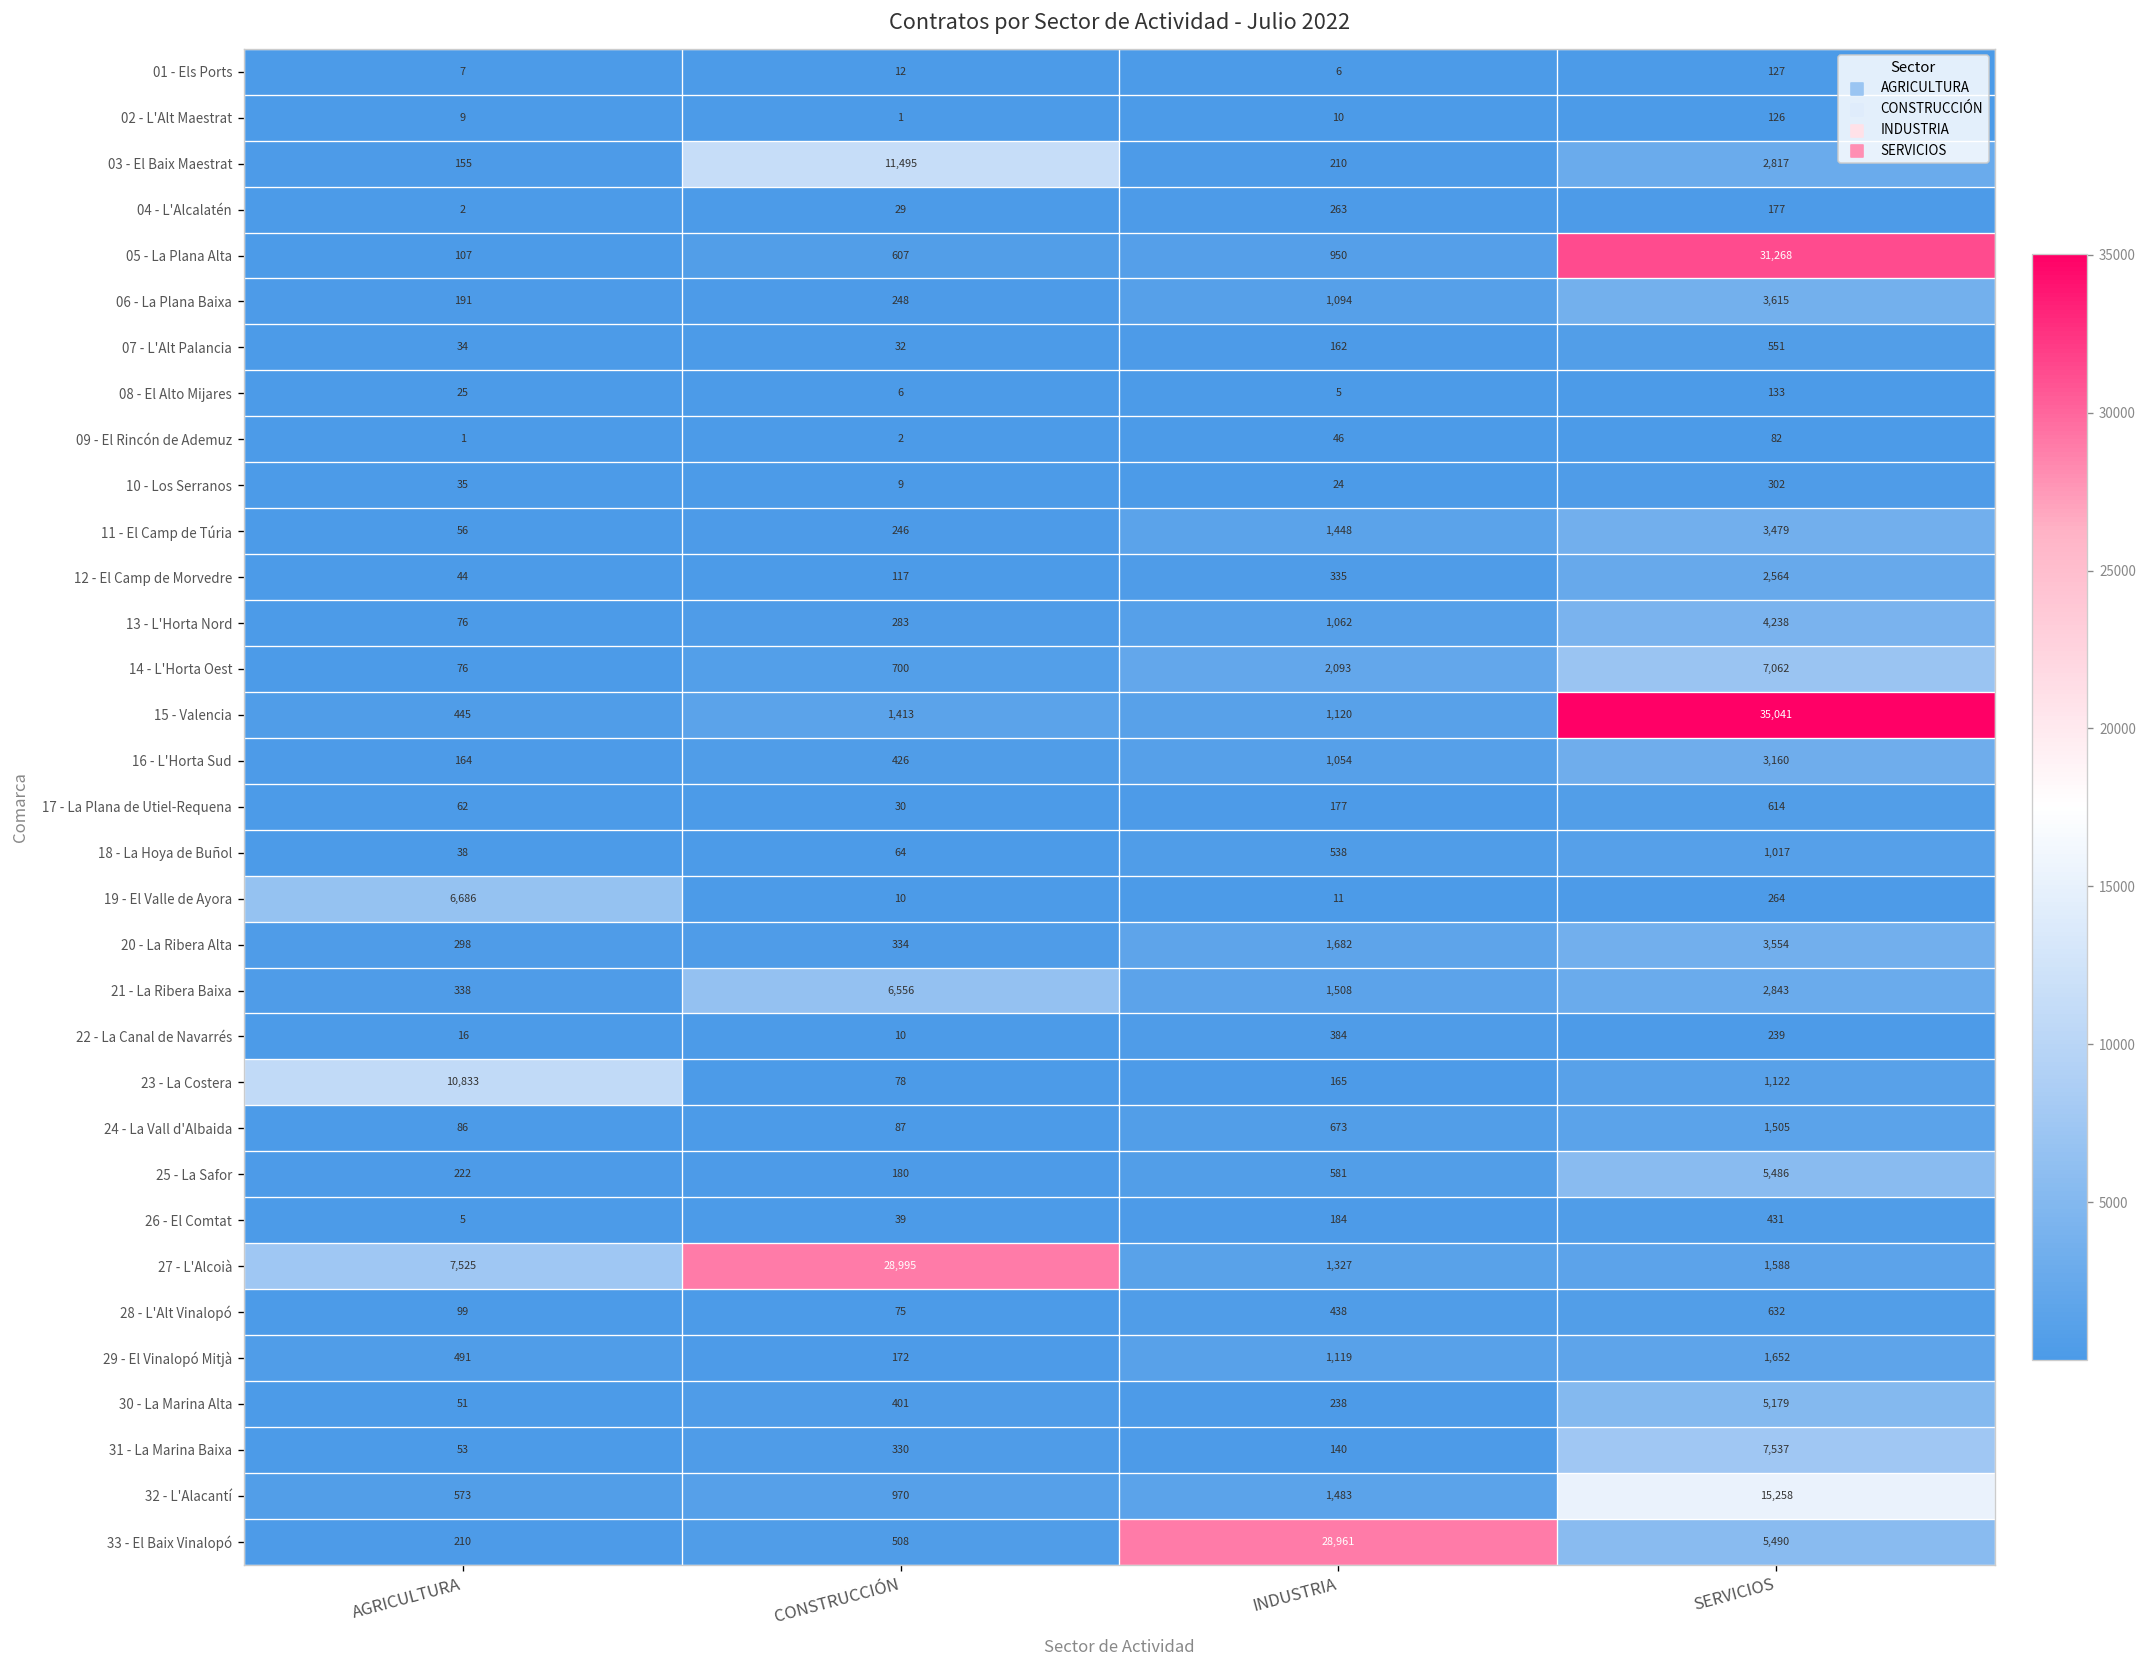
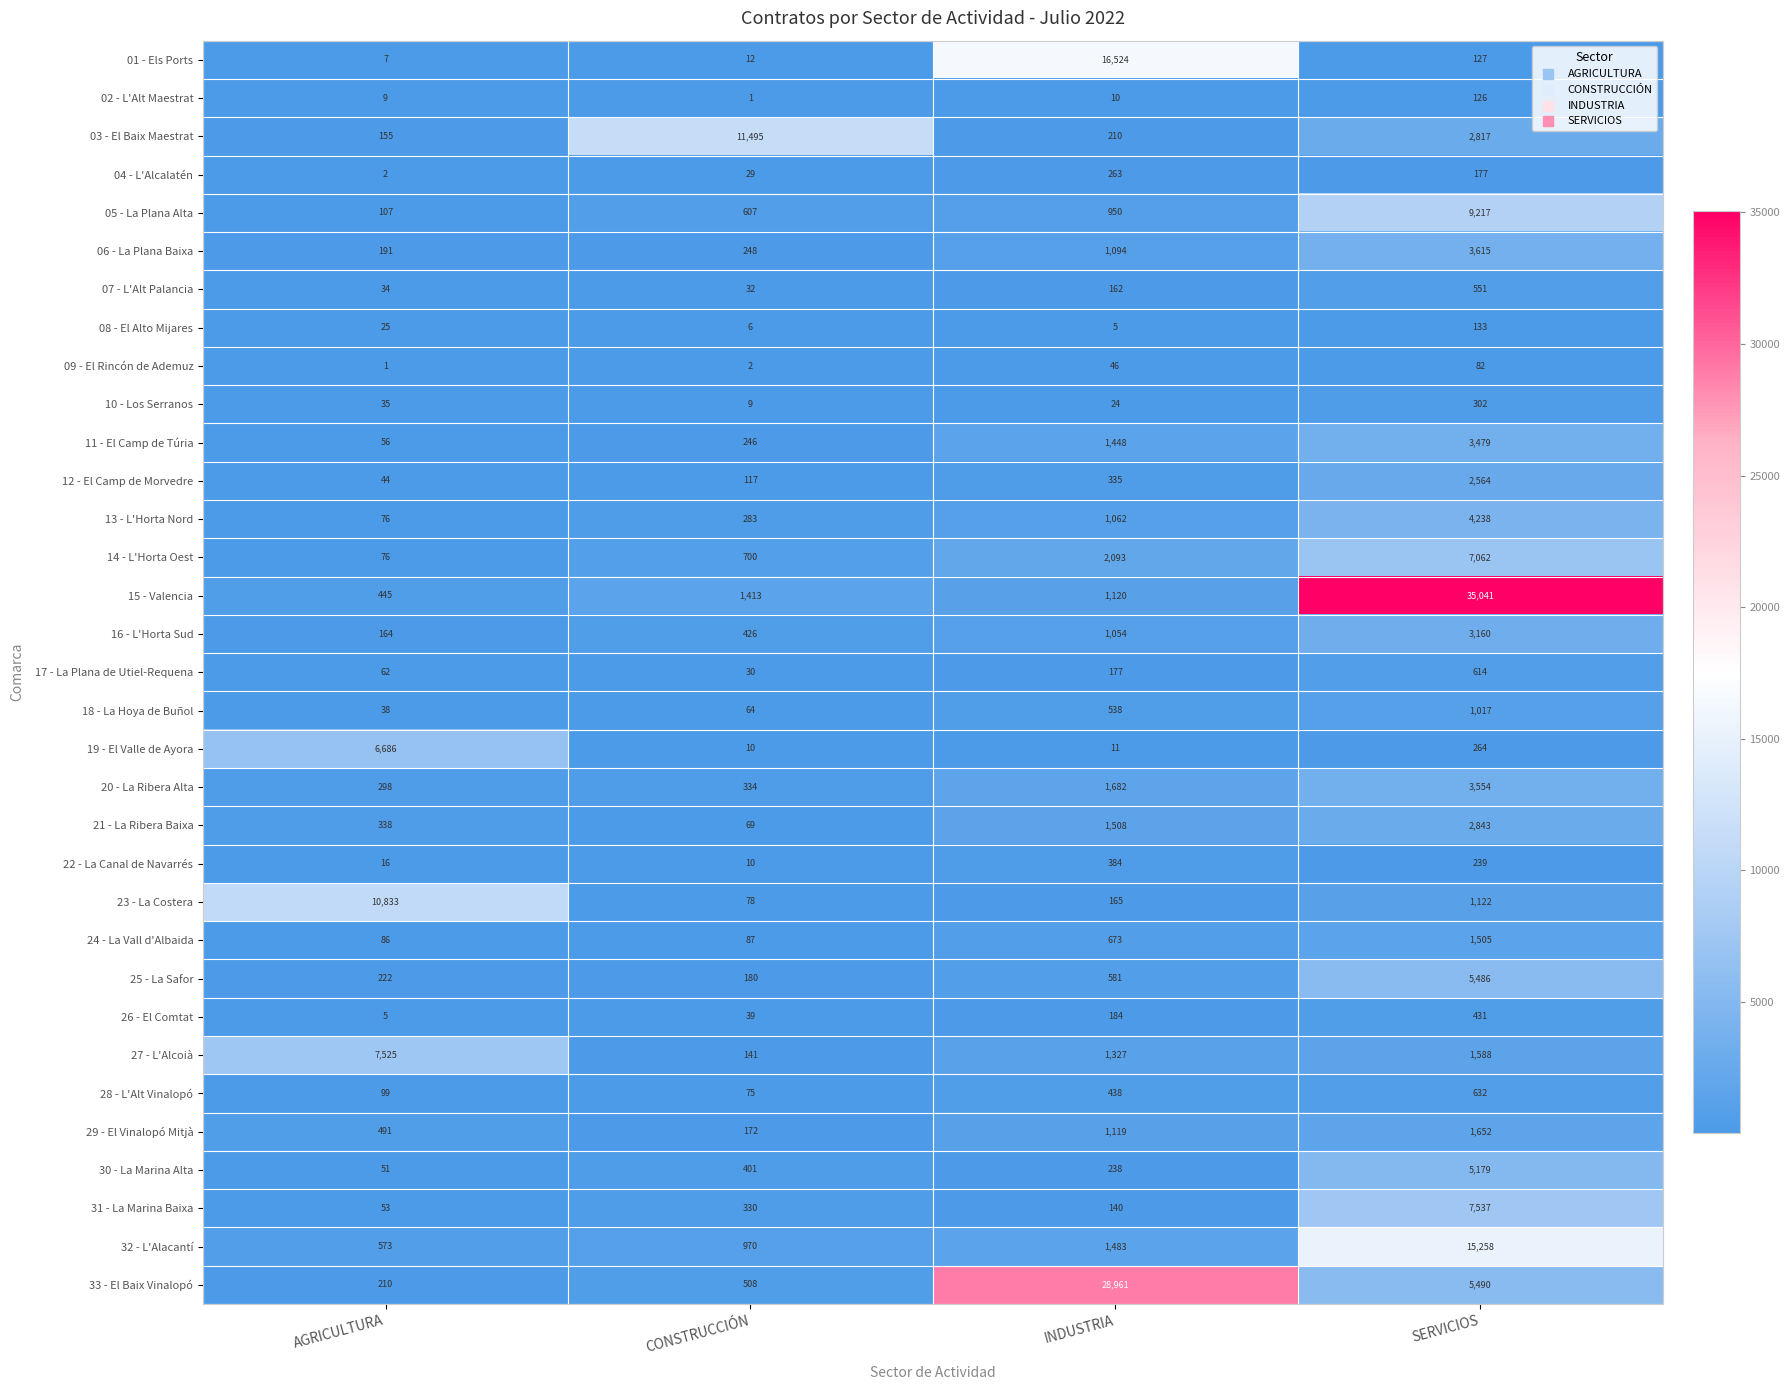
01 - Els Ports, INDUSTRIA: 6 -> 16,524
05 - La Plana Alta, SERVICIOS: 31,268 -> 9,217
21 - La Ribera Baixa, CONSTRUCCIÓN: 6,556 -> 69
27 - L'Alcoià, CONSTRUCCIÓN: 28,995 -> 141
